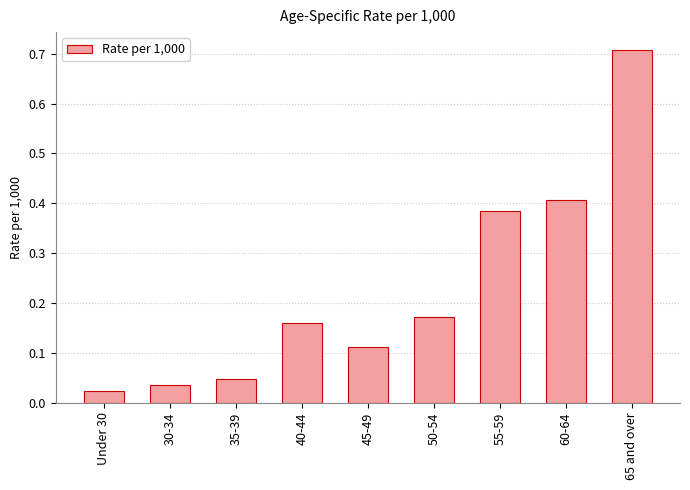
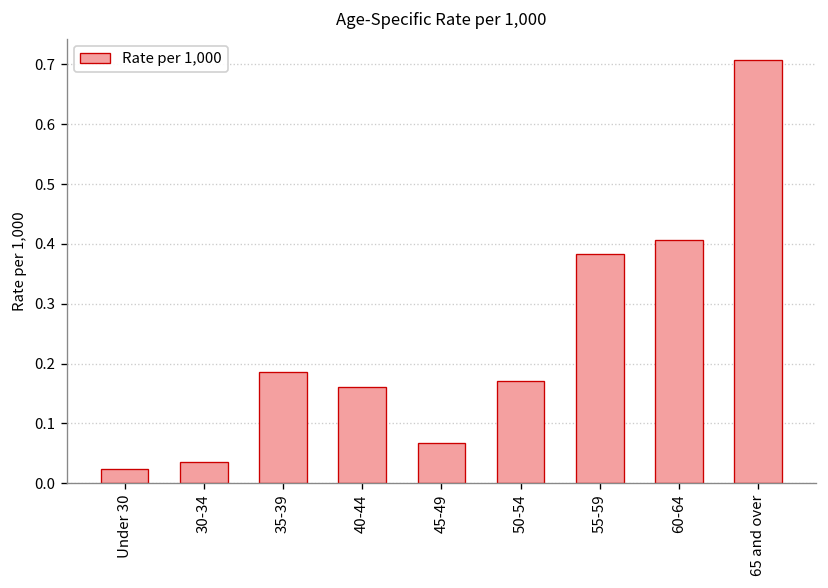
35-39: 0.05 -> 0.19
45-49: 0.11 -> 0.07
